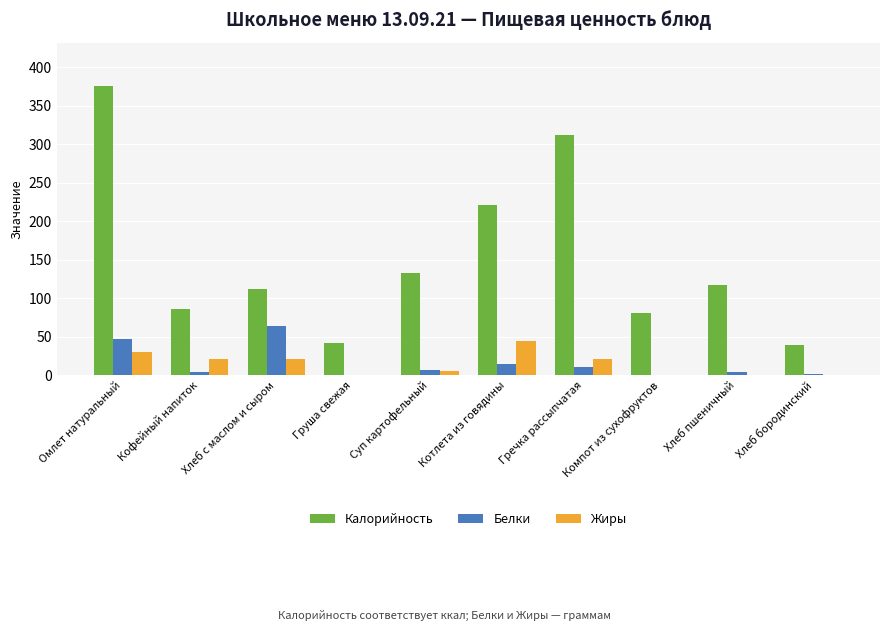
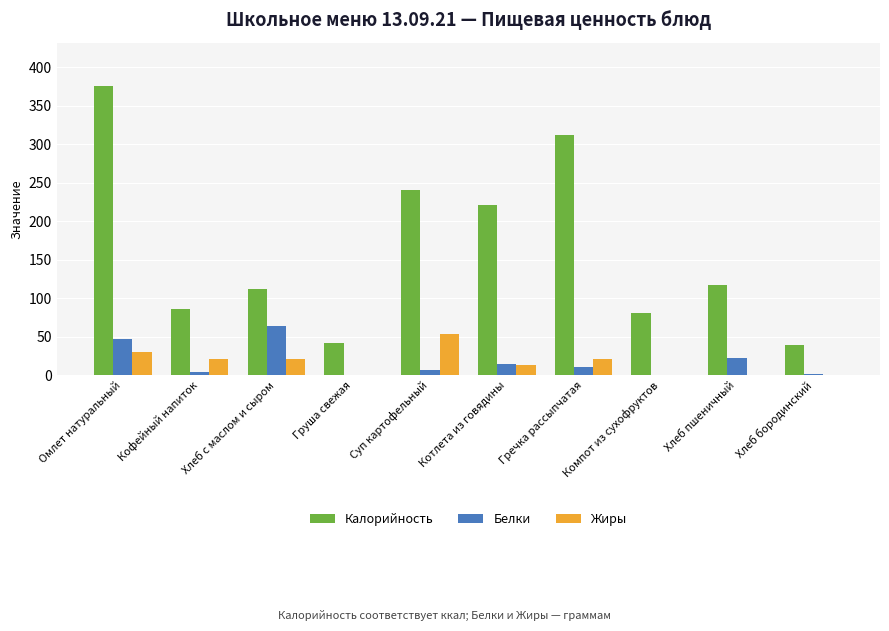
Калорийность, Суп картофельный: 130 -> 240
Жиры, Суп картофельный: 10 -> 50
Жиры, Котлета из говядины: 50 -> 10
Белки, Хлеб пшеничный: 0 -> 20
